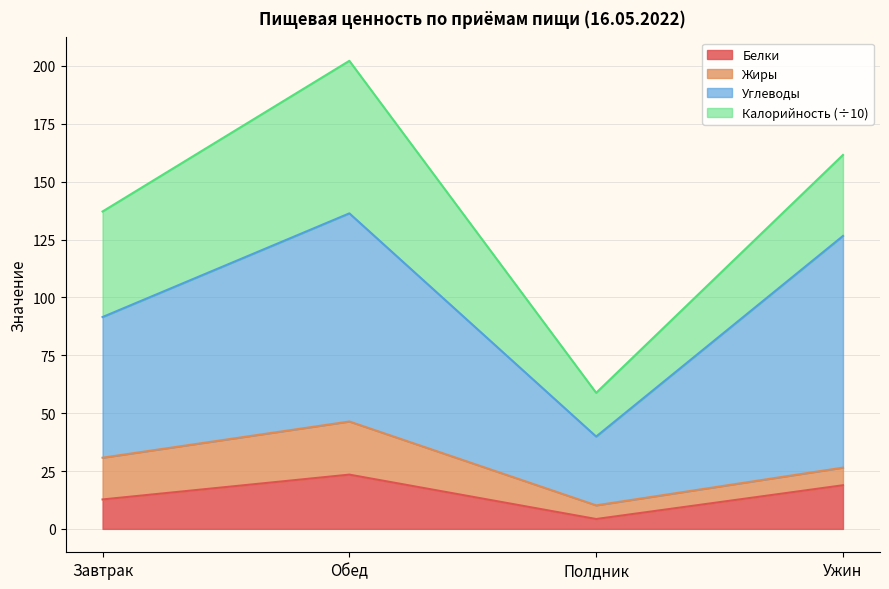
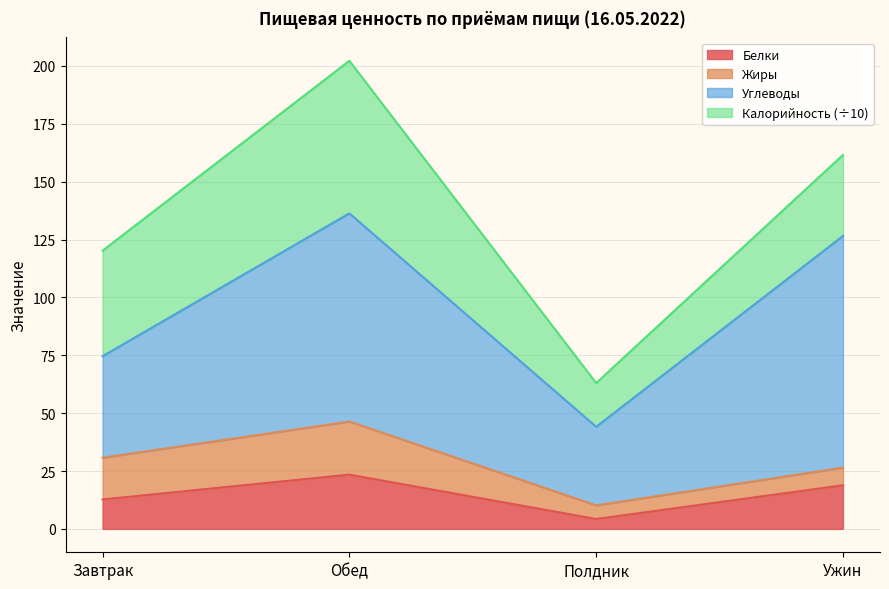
Углеводы, Завтрак: 61 -> 44
Углеводы, Полдник: 30 -> 34
